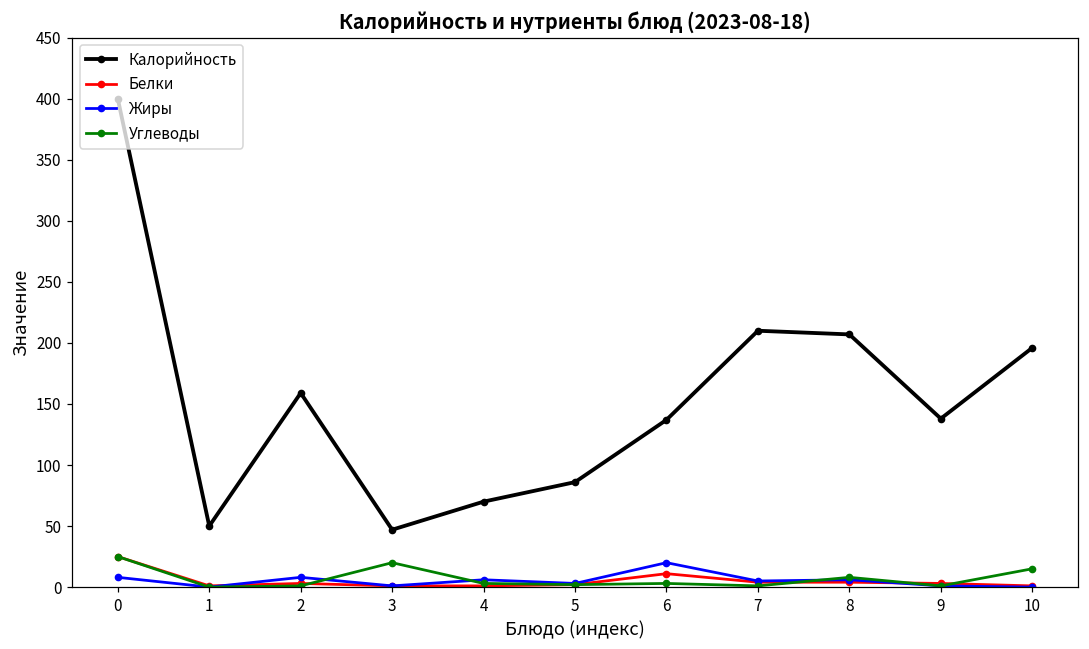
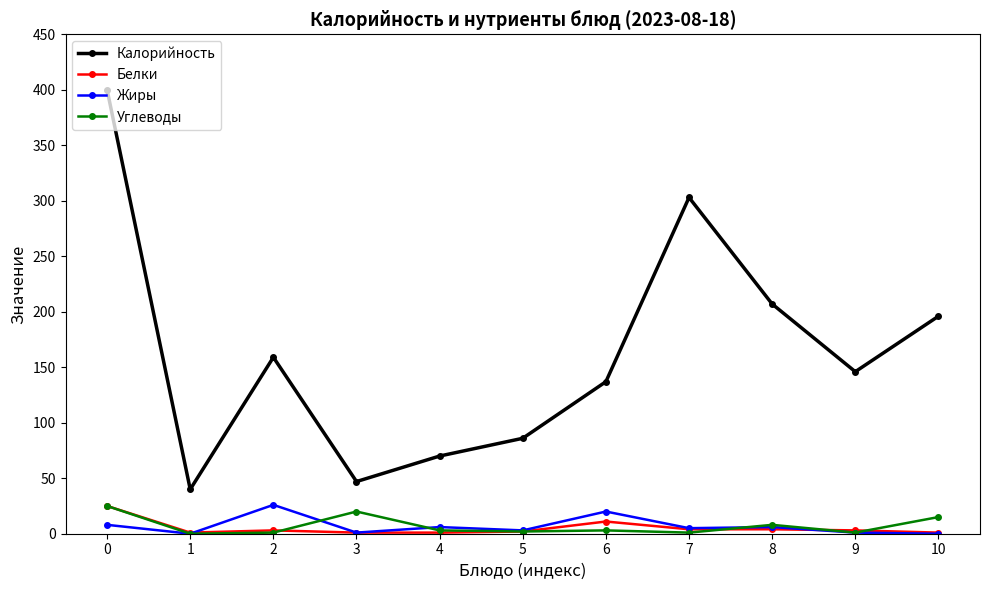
Калорийность, 1: 50 -> 40
Жиры, 2: 8 -> 26
Калорийность, 7: 210 -> 303
Калорийность, 9: 138 -> 146
